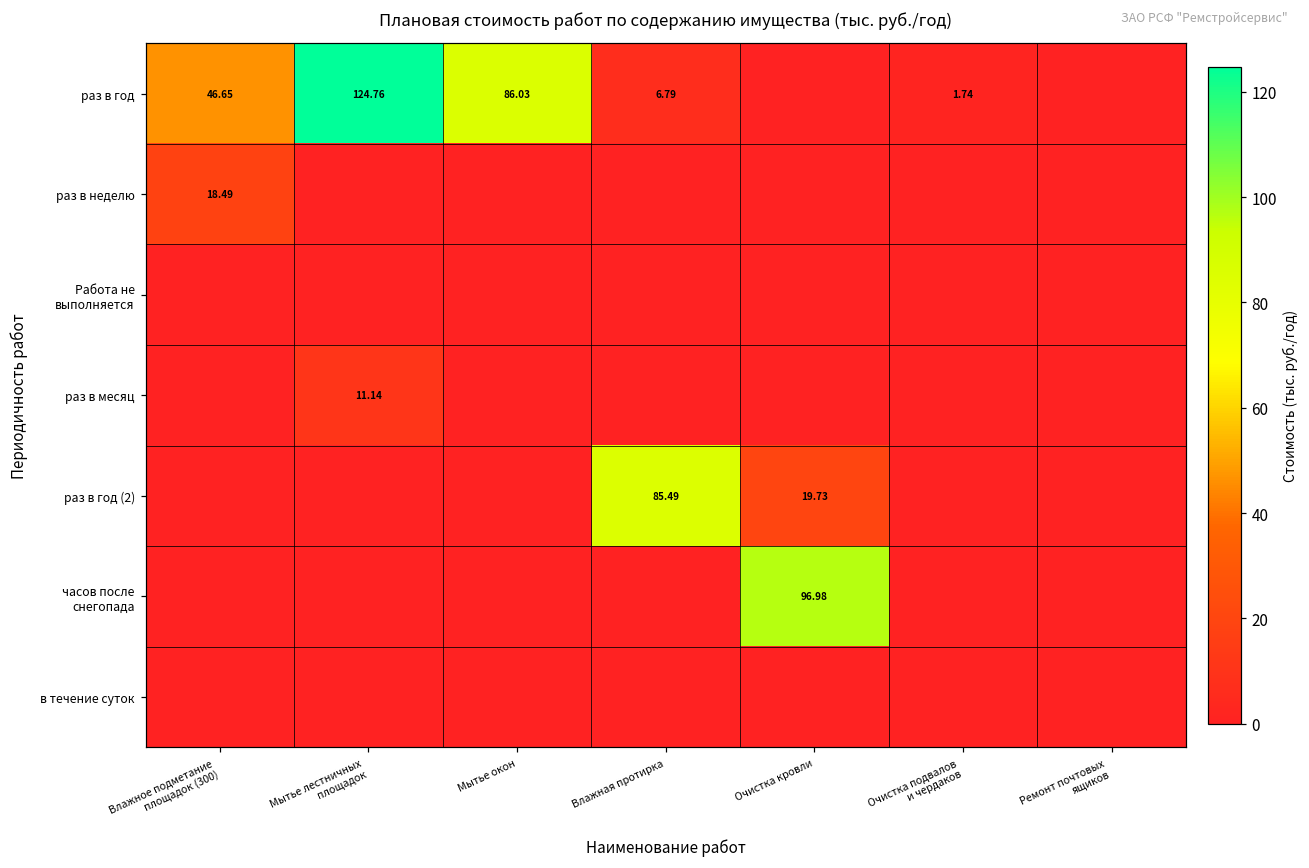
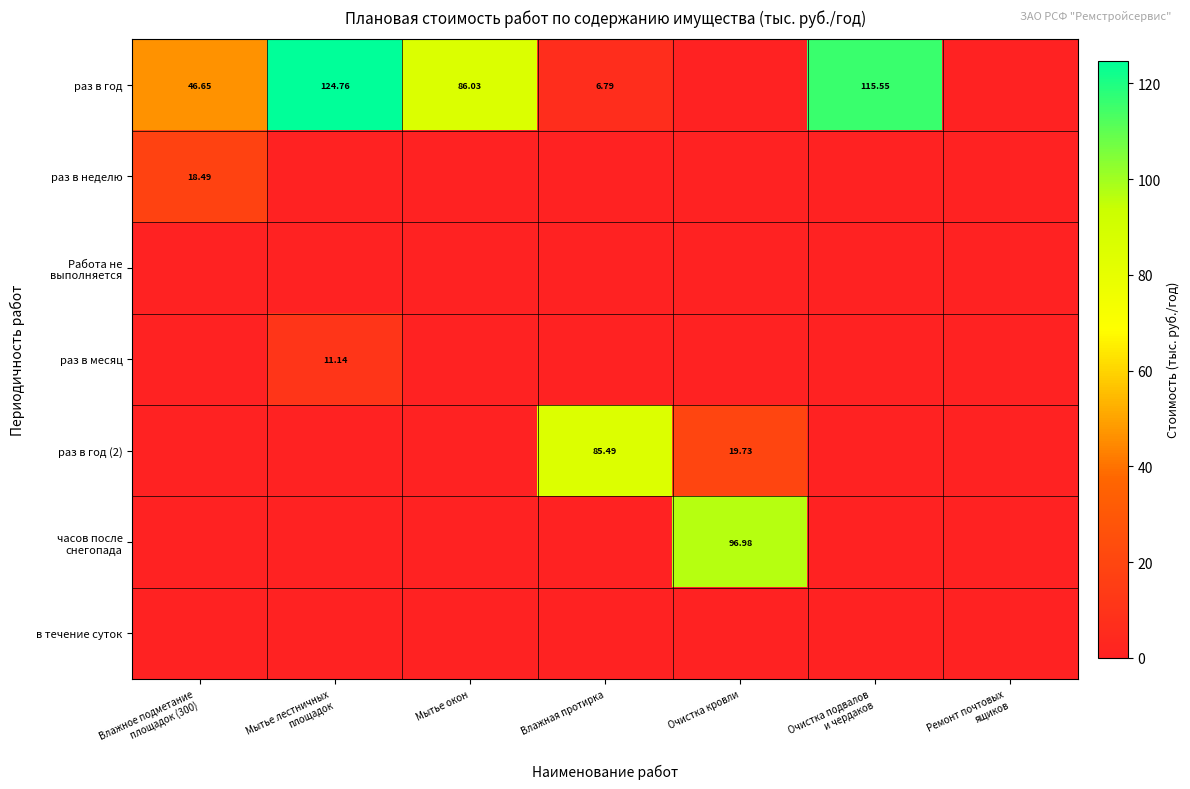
раз в год, Очистка подвалов и чердаков: 1.74 -> 115.55
